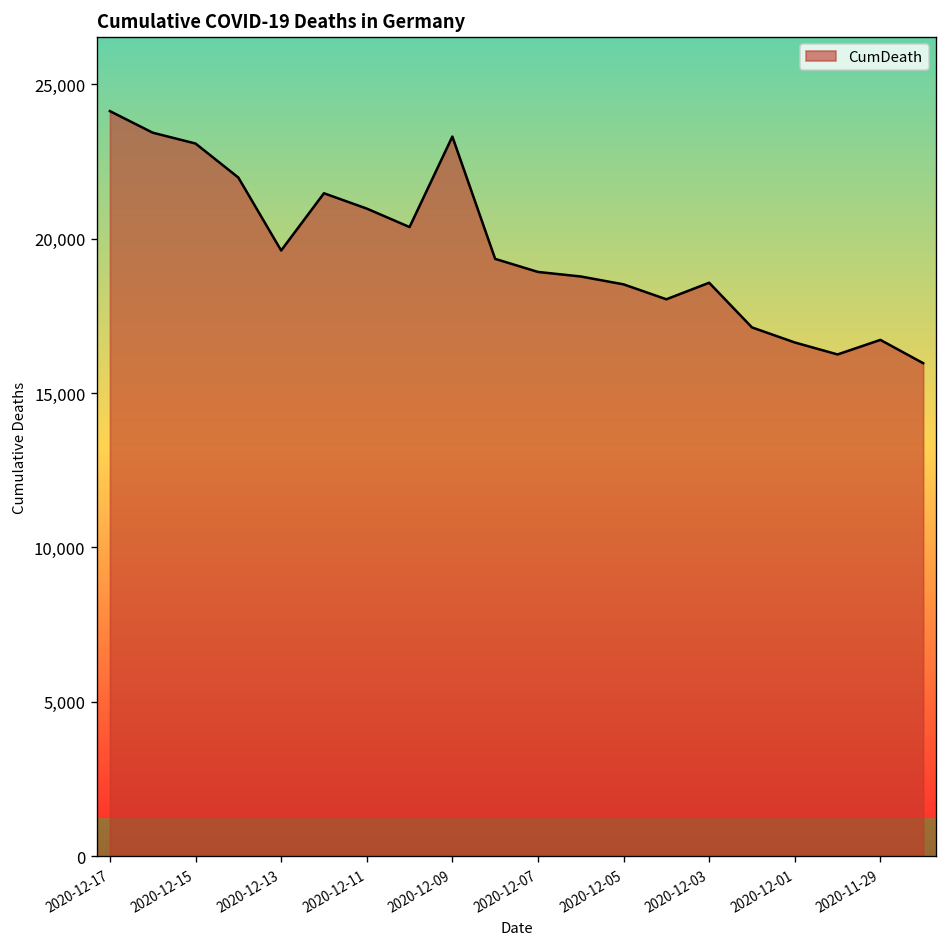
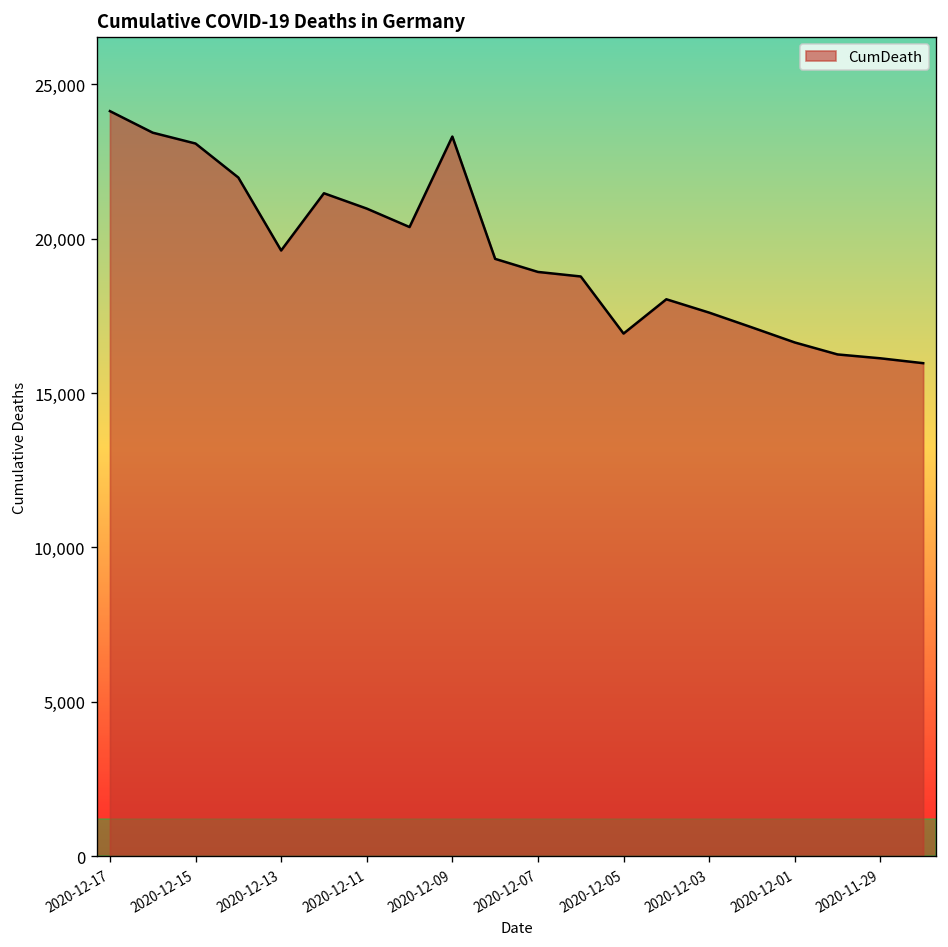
2020-12-05: 18,500 -> 16,900
2020-12-03: 18,600 -> 17,600
2020-11-29: 16,700 -> 16,100
